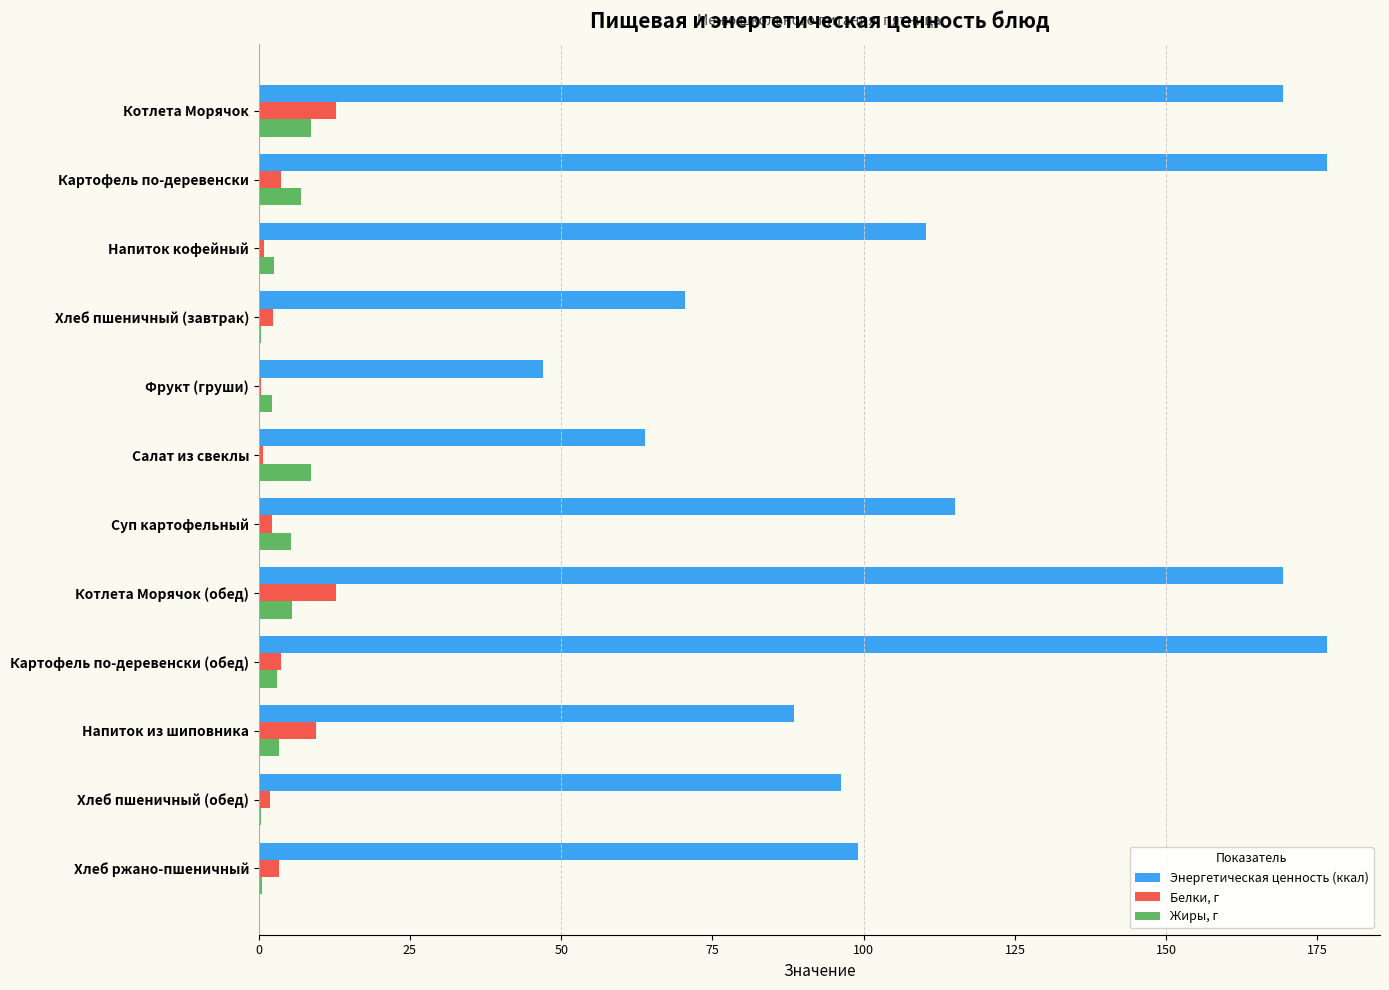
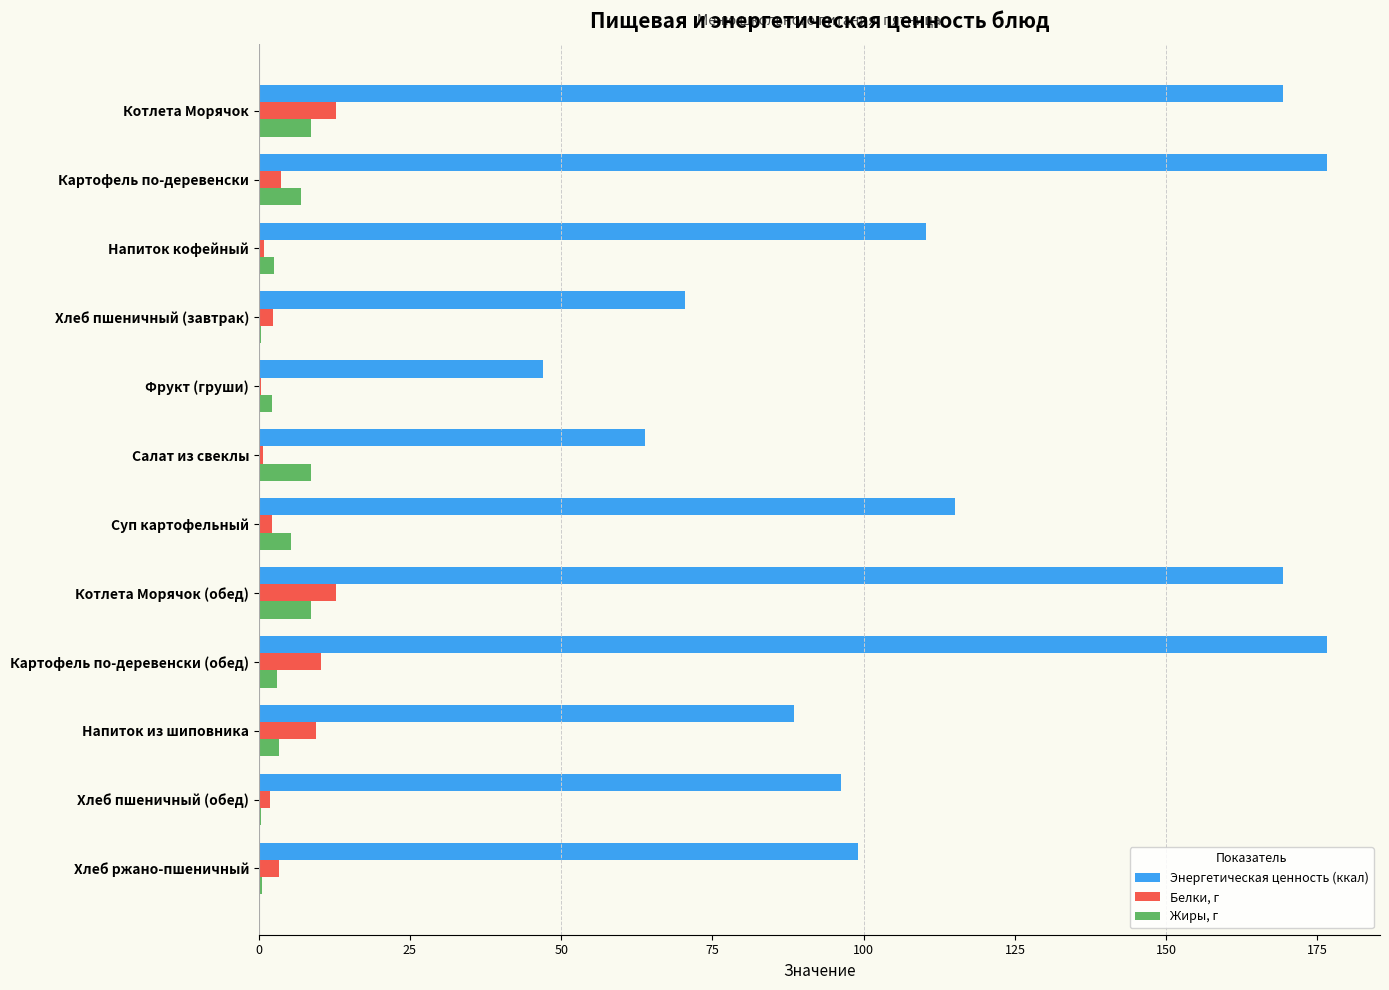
Жиры, г, Котлета Морячок (обед): 5 -> 9
Белки, г, Картофель по-деревенски (обед): 4 -> 10
